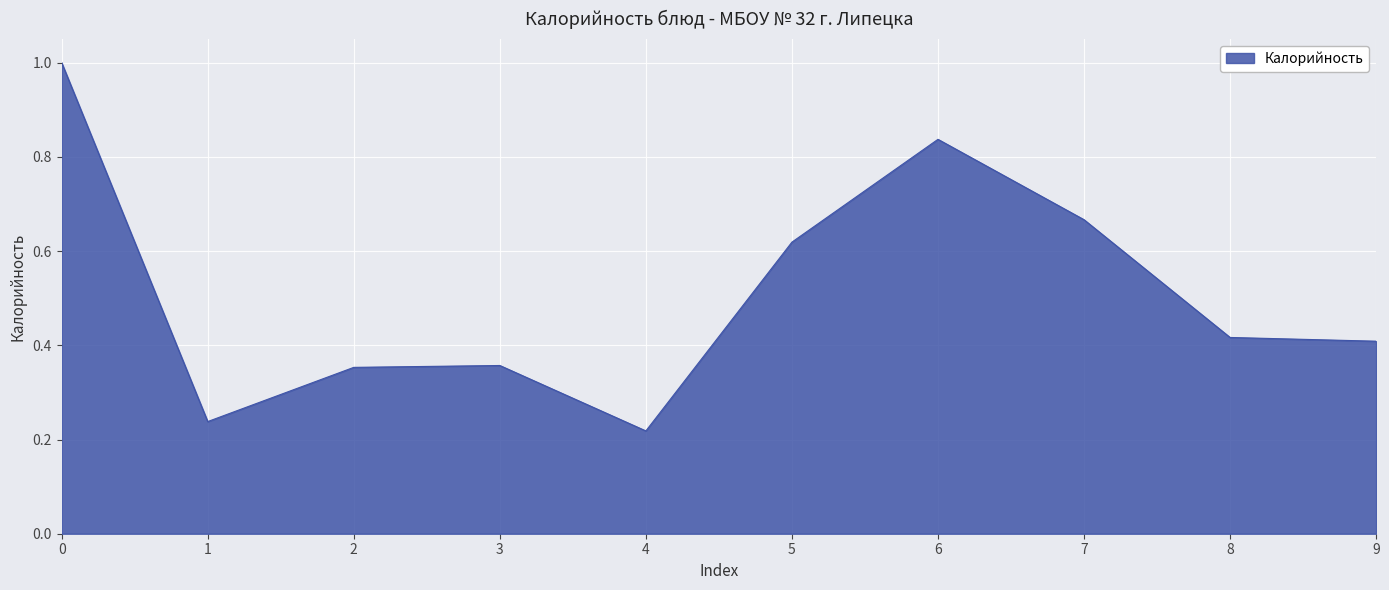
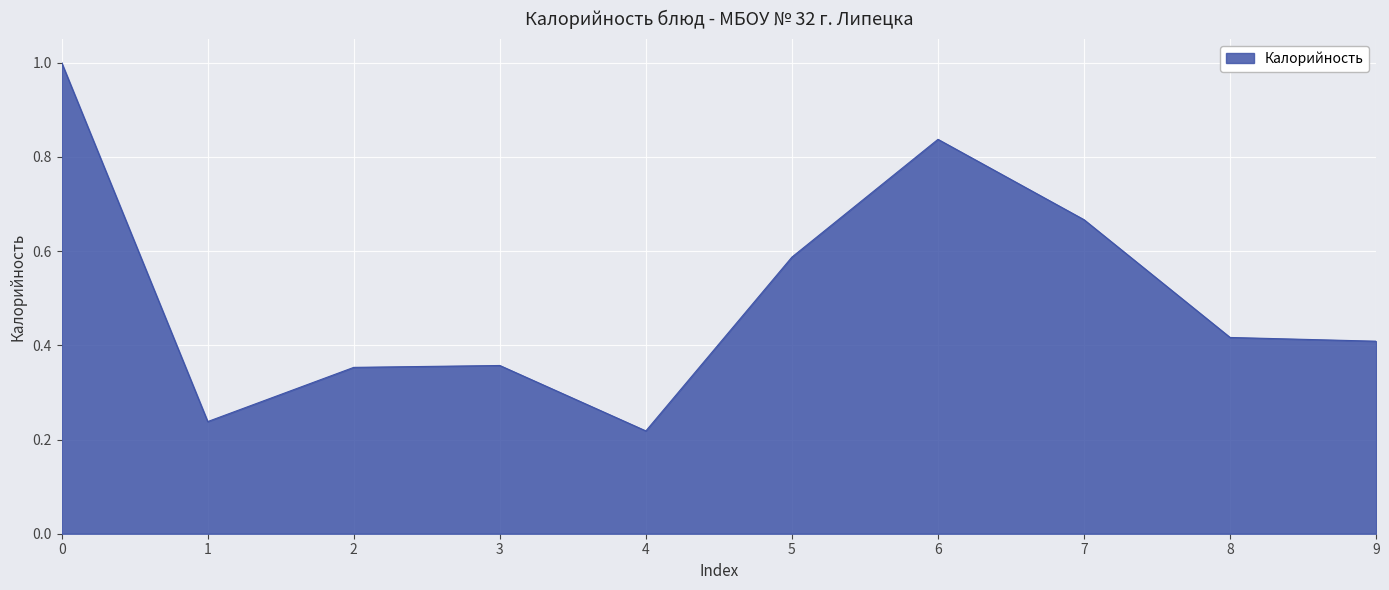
5: 0.62 -> 0.59
